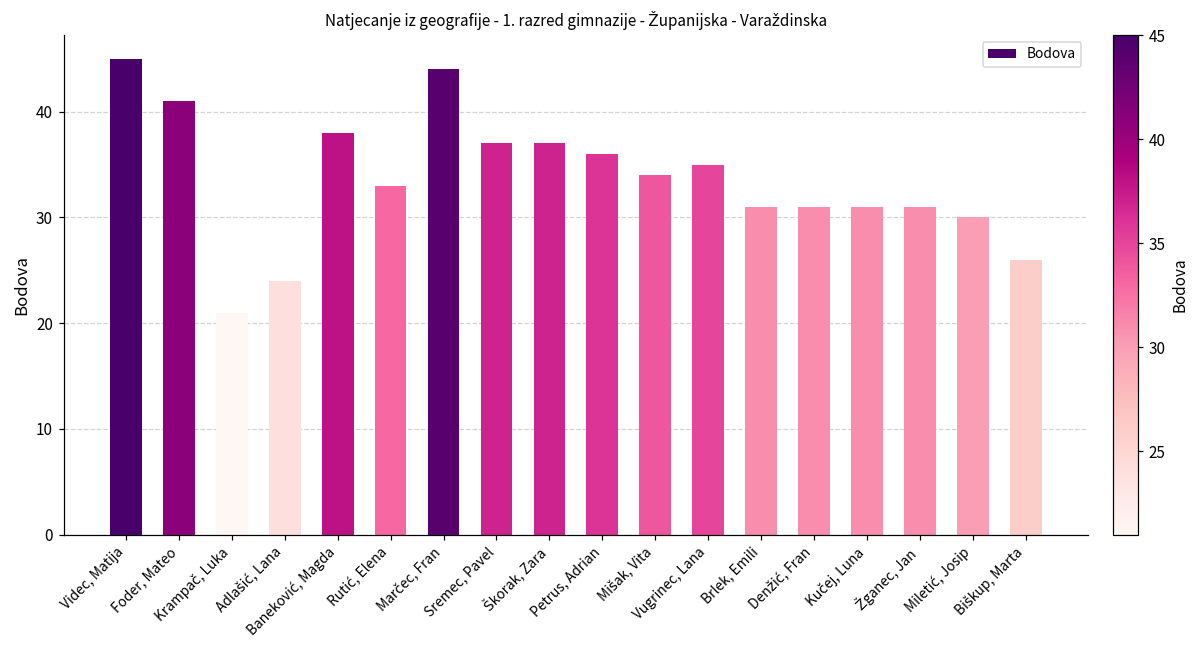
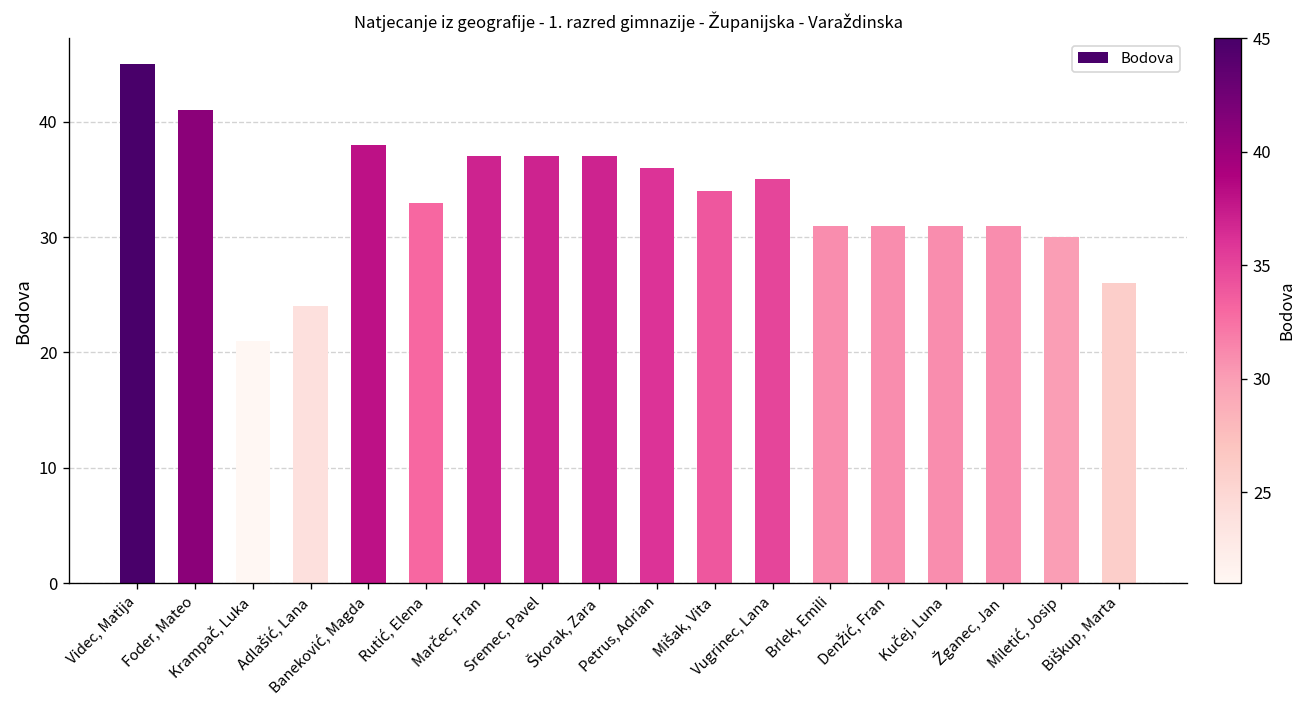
Marčec, Fran: 44 -> 37
